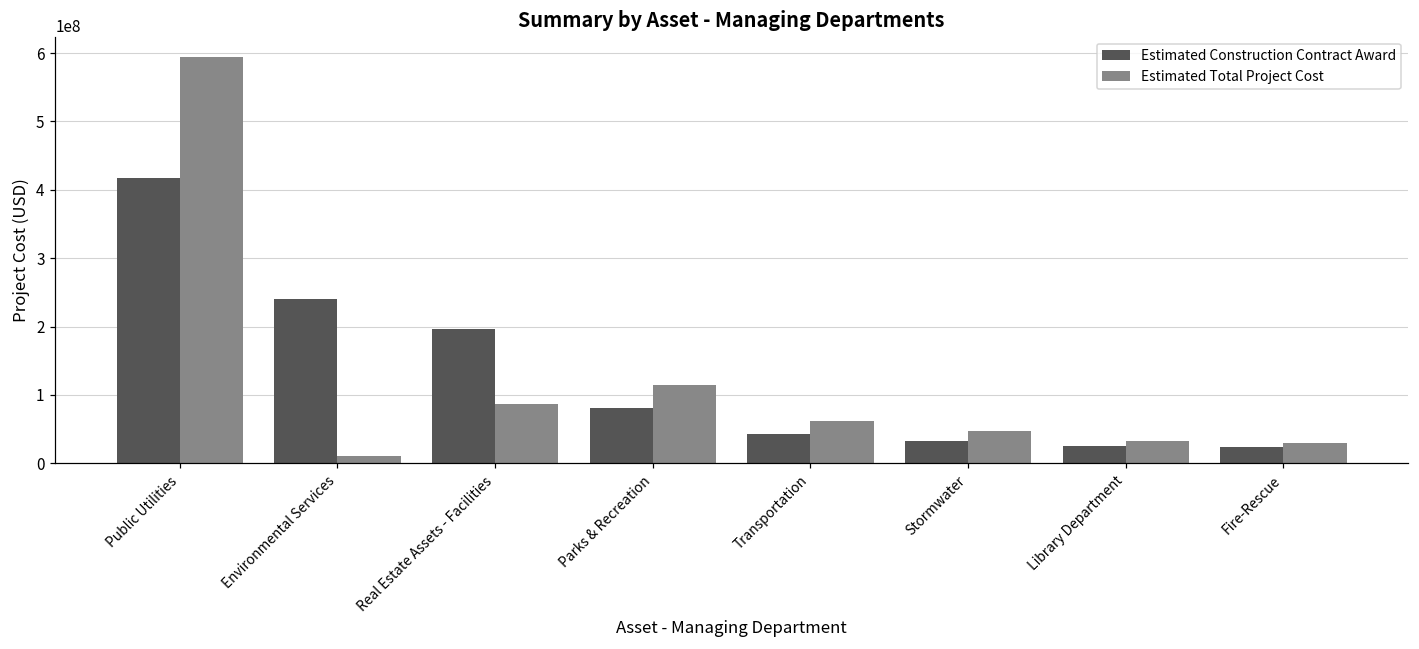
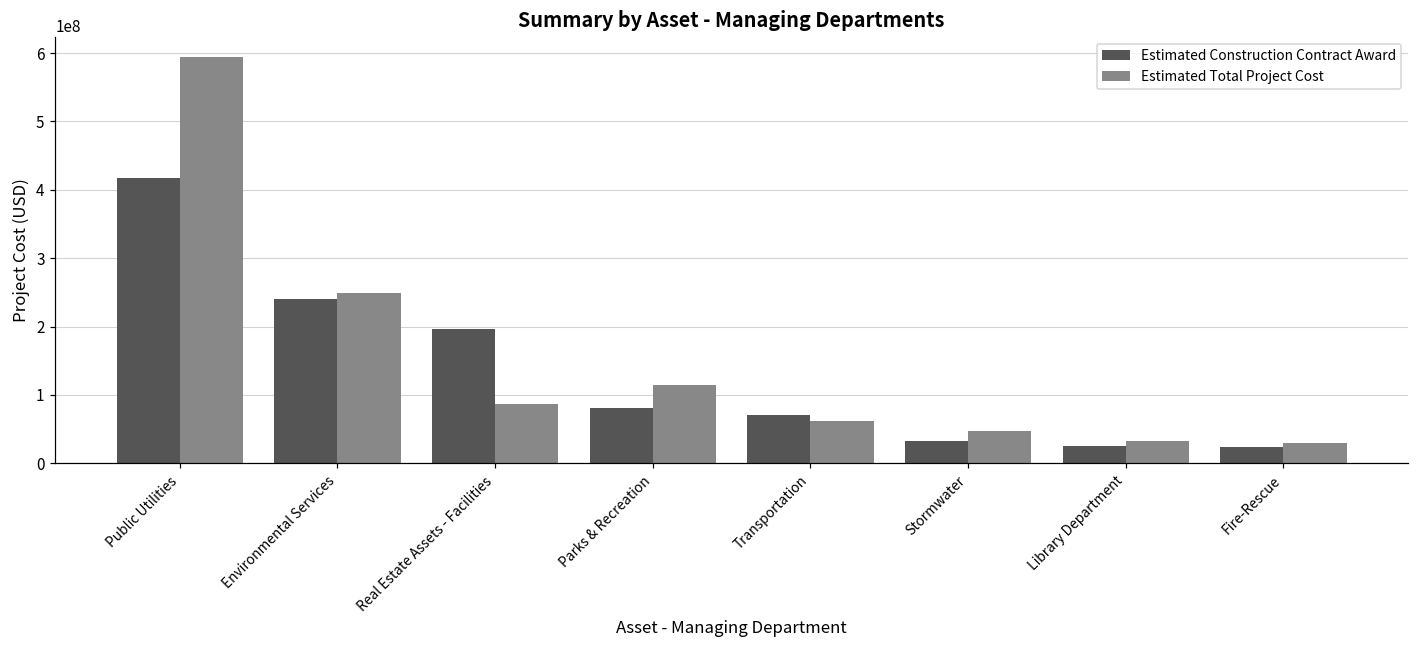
Estimated Total Project Cost, Environmental Services: 10000000 -> 250000000
Estimated Construction Contract Award, Transportation: 40000000 -> 70000000
